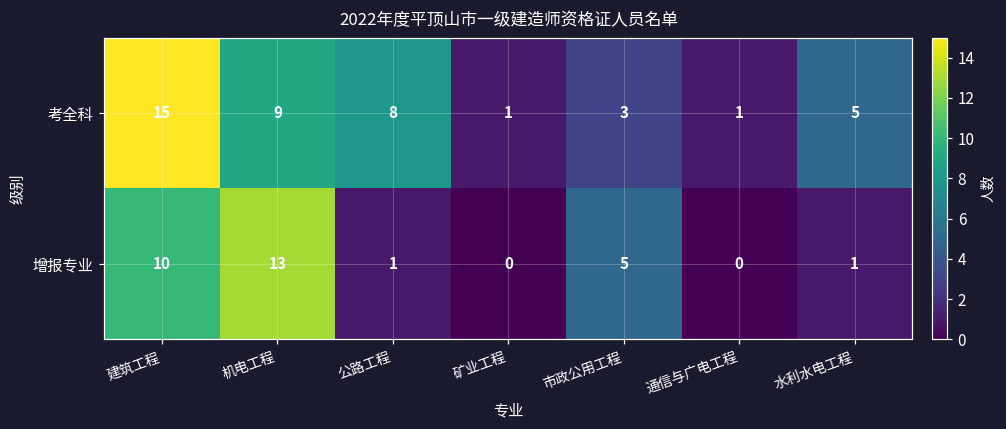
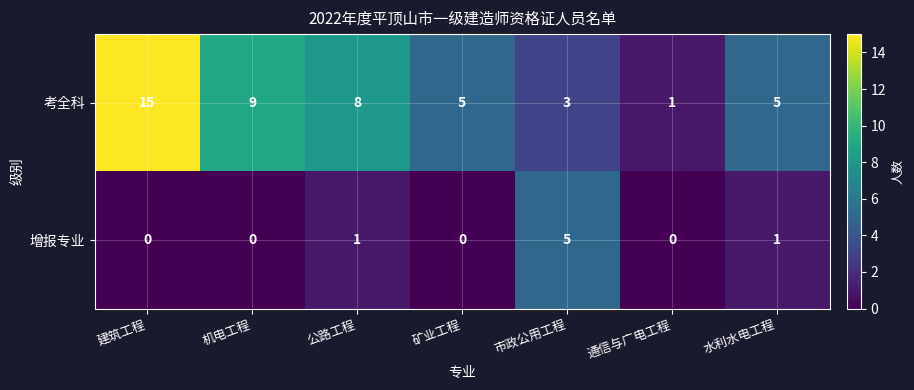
考全科, 矿业工程: 1 -> 5
增报专业, 建筑工程: 10 -> 0
增报专业, 机电工程: 13 -> 0
